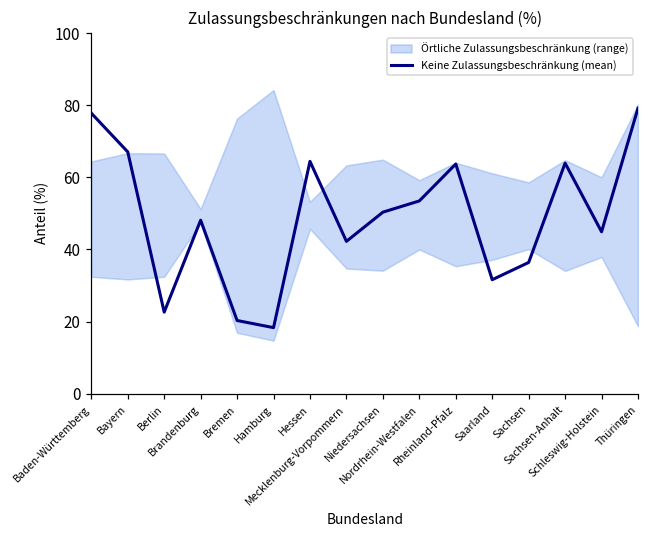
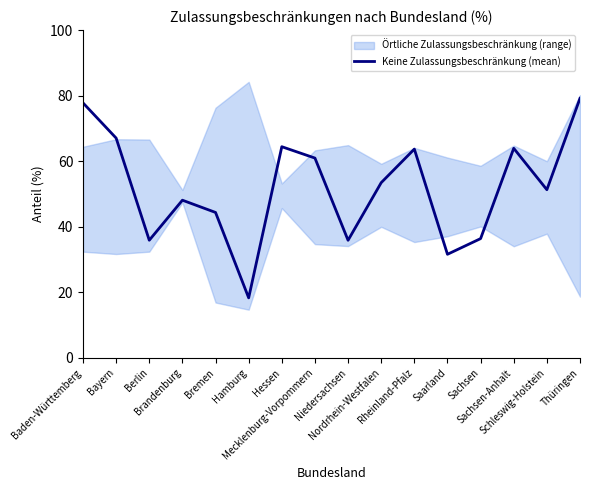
Keine Zulassungsbeschränkung (mean), Berlin: 23 -> 36
Keine Zulassungsbeschränkung (mean), Bremen: 20 -> 44
Keine Zulassungsbeschränkung (mean), Mecklenburg-Vorpommern: 42 -> 61
Keine Zulassungsbeschränkung (mean), Niedersachsen: 50 -> 36
Keine Zulassungsbeschränkung (mean), Schleswig-Holstein: 45 -> 51
